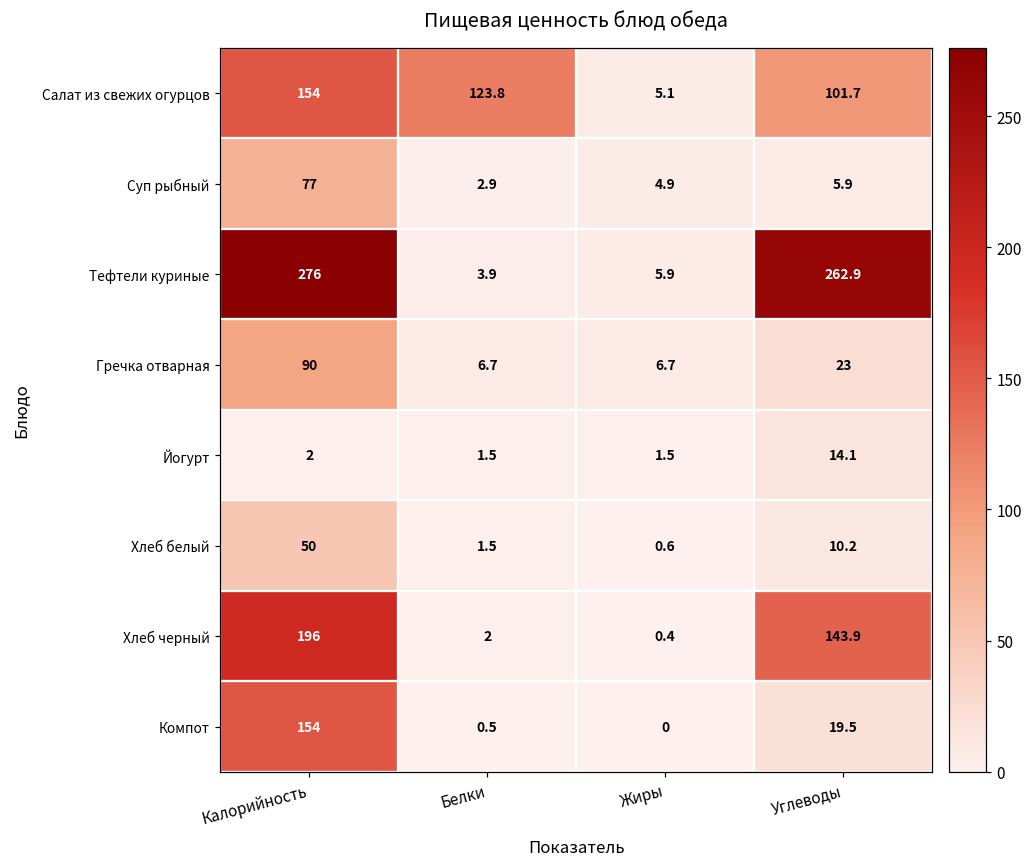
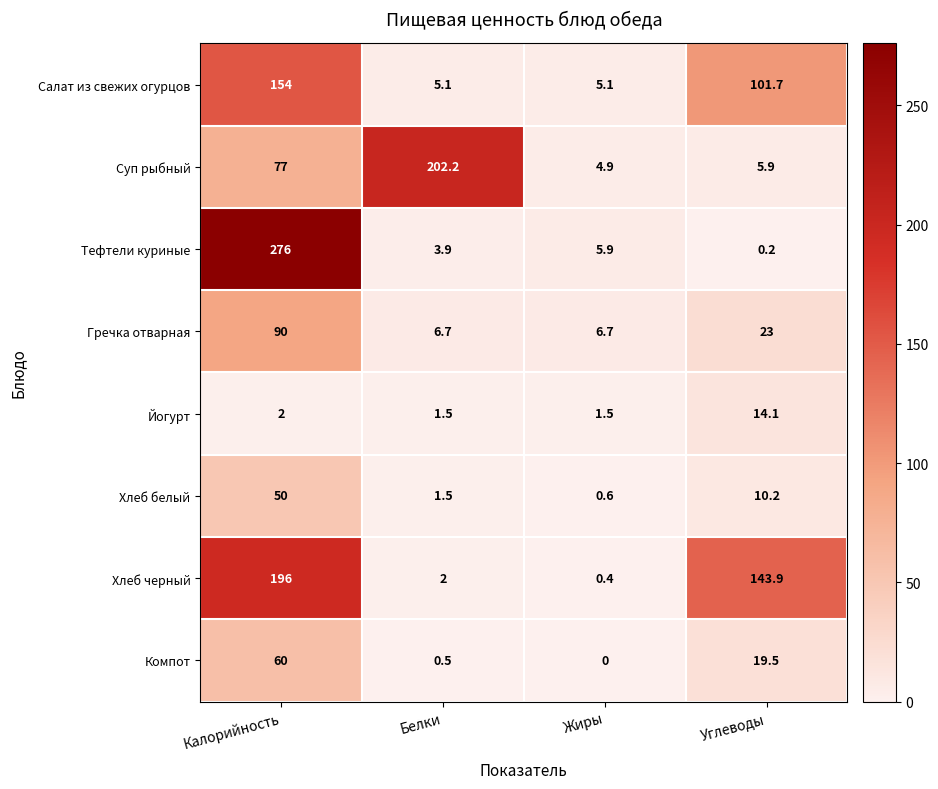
Салат из свежих огурцов, Белки: 123.8 -> 5.1
Суп рыбный, Белки: 2.9 -> 202.2
Тефтели куриные, Углеводы: 262.9 -> 0.2
Компот, Калорийность: 154 -> 60
